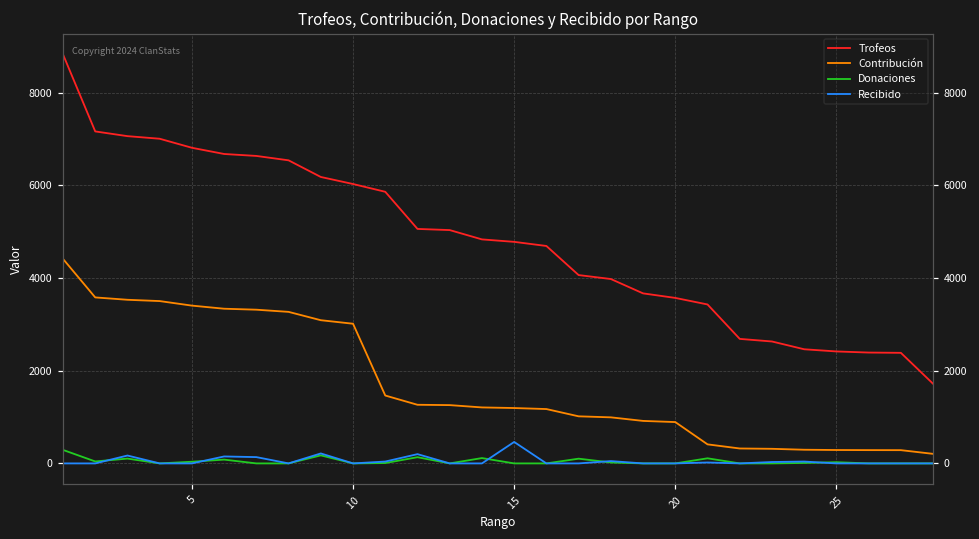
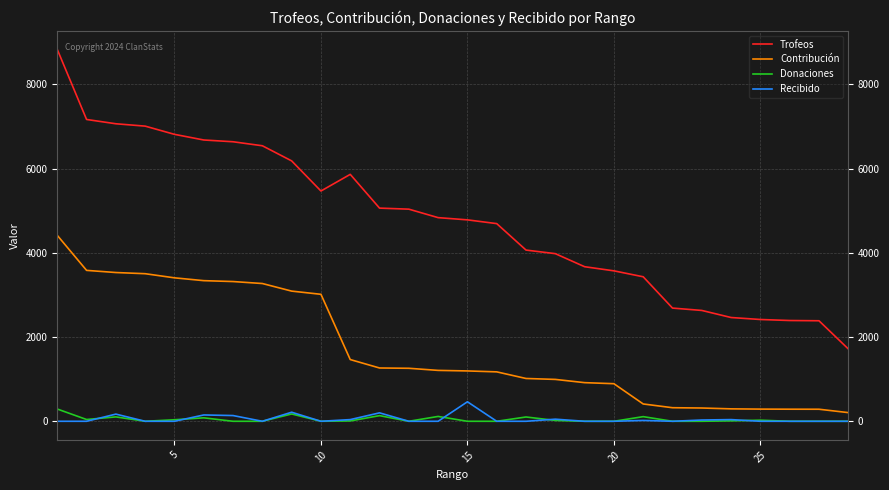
Trofeos, 10: 6000 -> 5500
